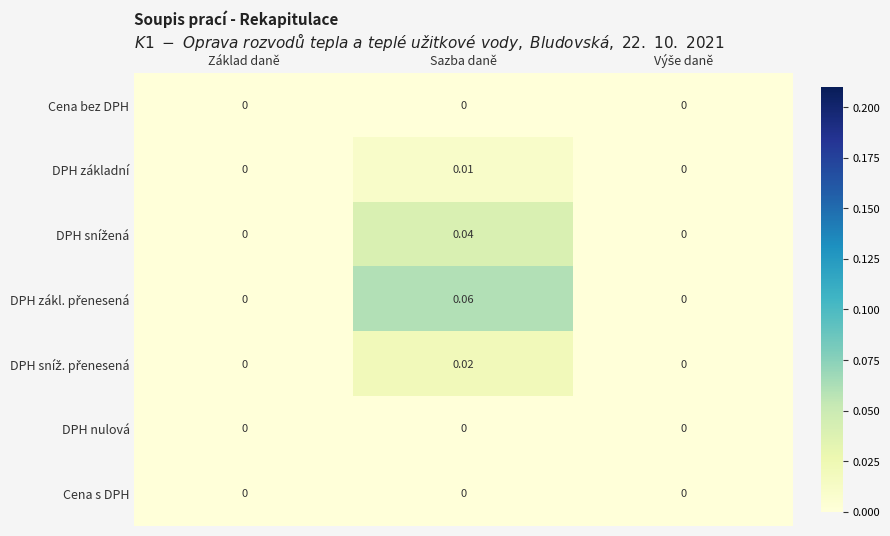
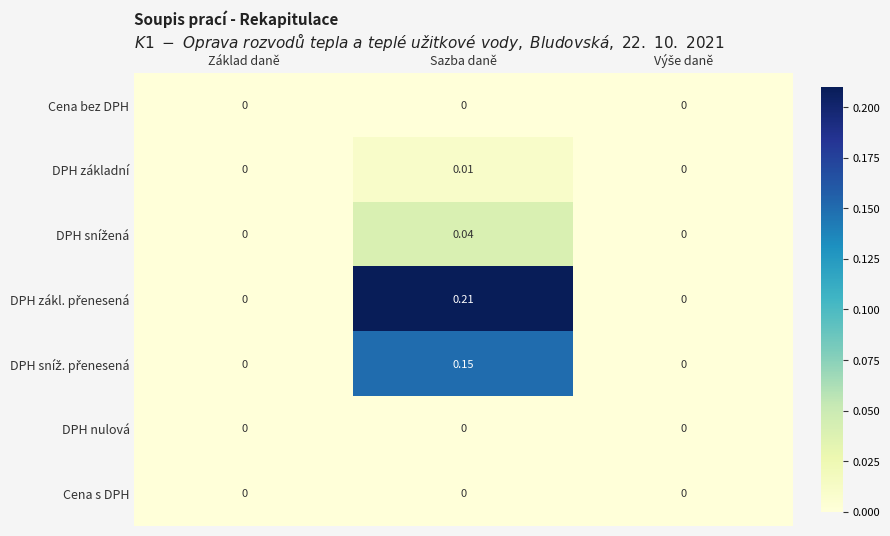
DPH zákl. přenesená, Sazba daně: 0.06 -> 0.21
DPH sníž. přenesená, Sazba daně: 0.02 -> 0.15
